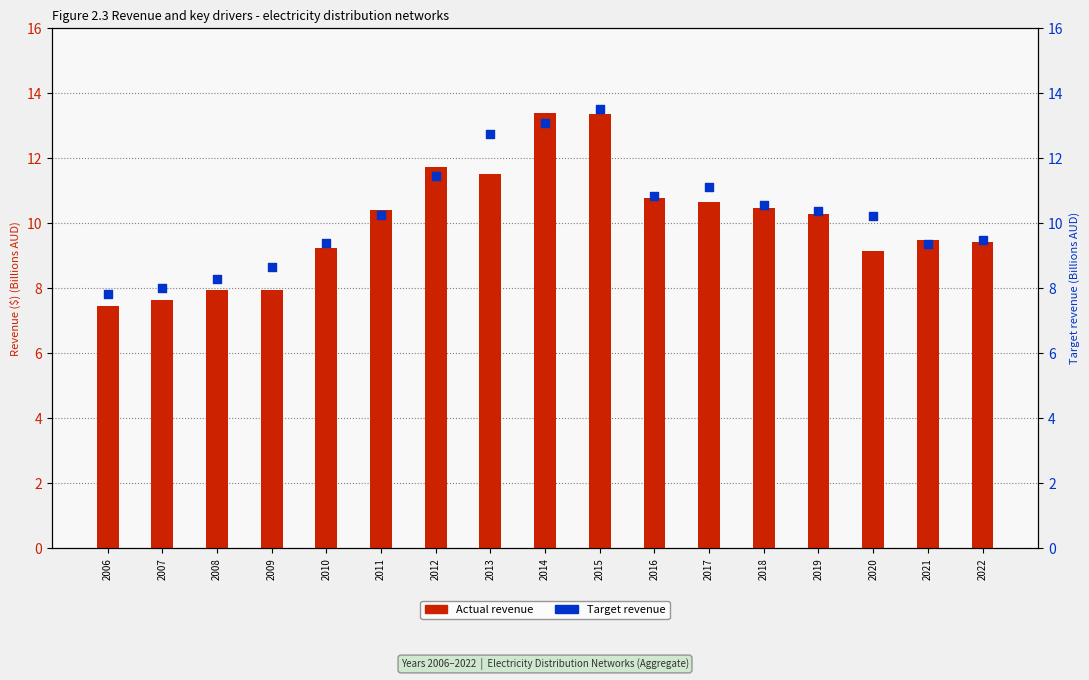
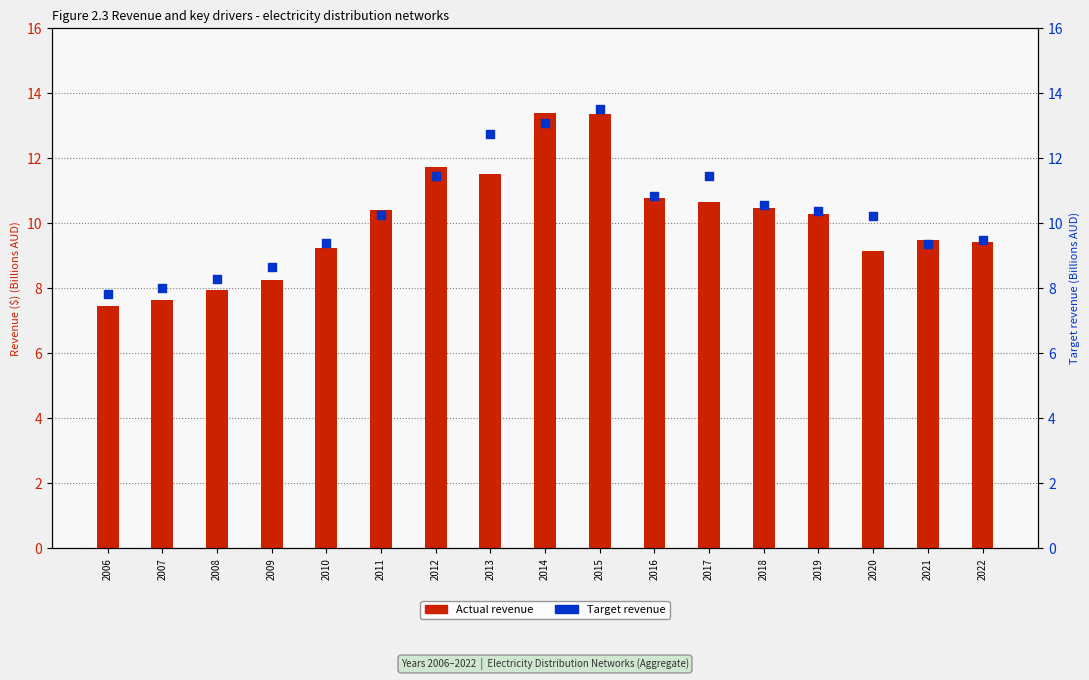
Actual revenue, 2009: 8.0 -> 8.2
Target revenue, 2017: 11.1 -> 11.4
